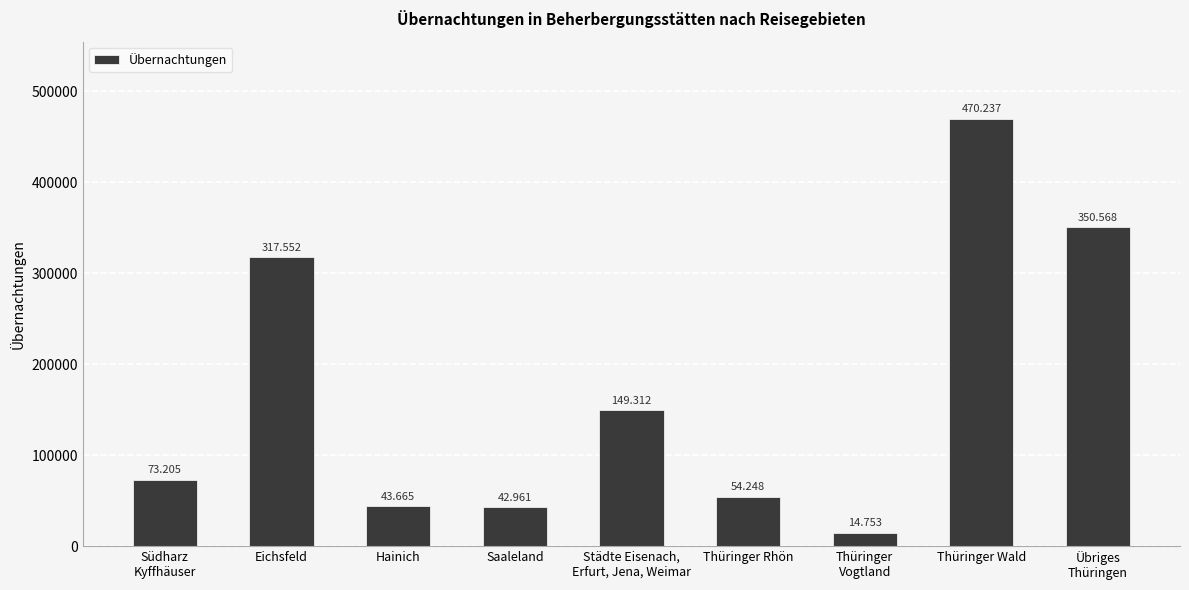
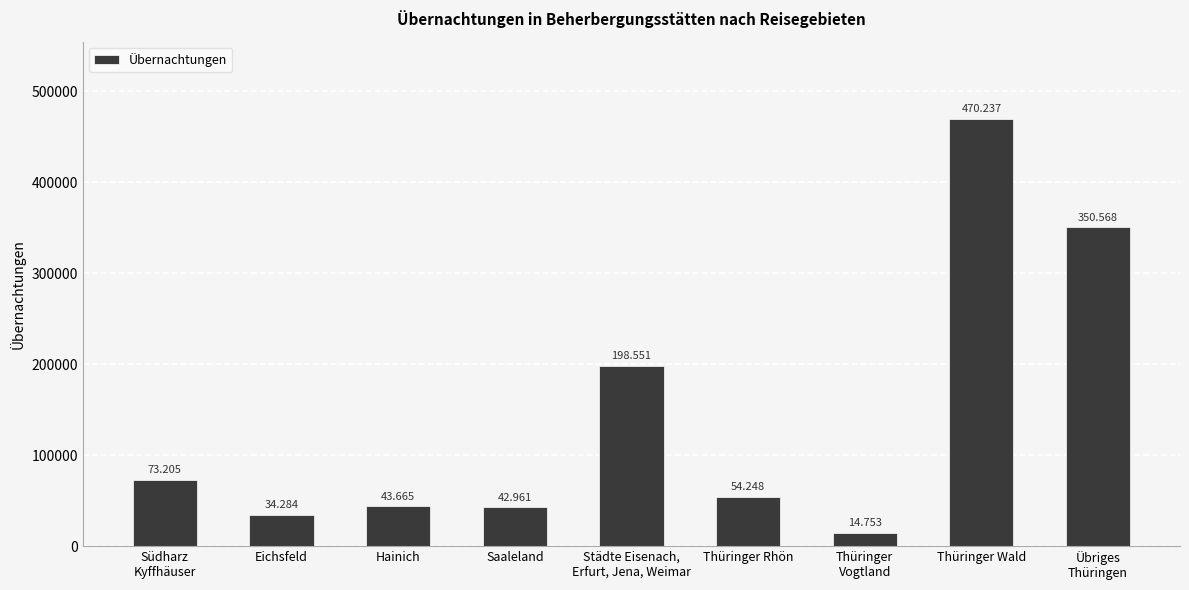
Eichsfeld: 317.552 -> 34.284
Städte Eisenach, Erfurt, Jena, Weimar: 149.312 -> 198.551
